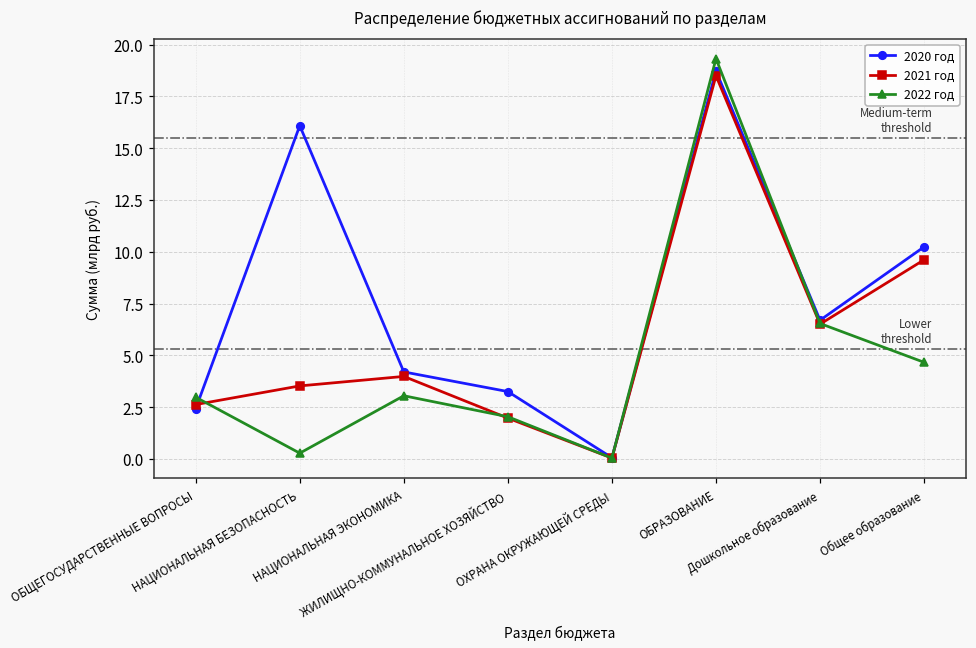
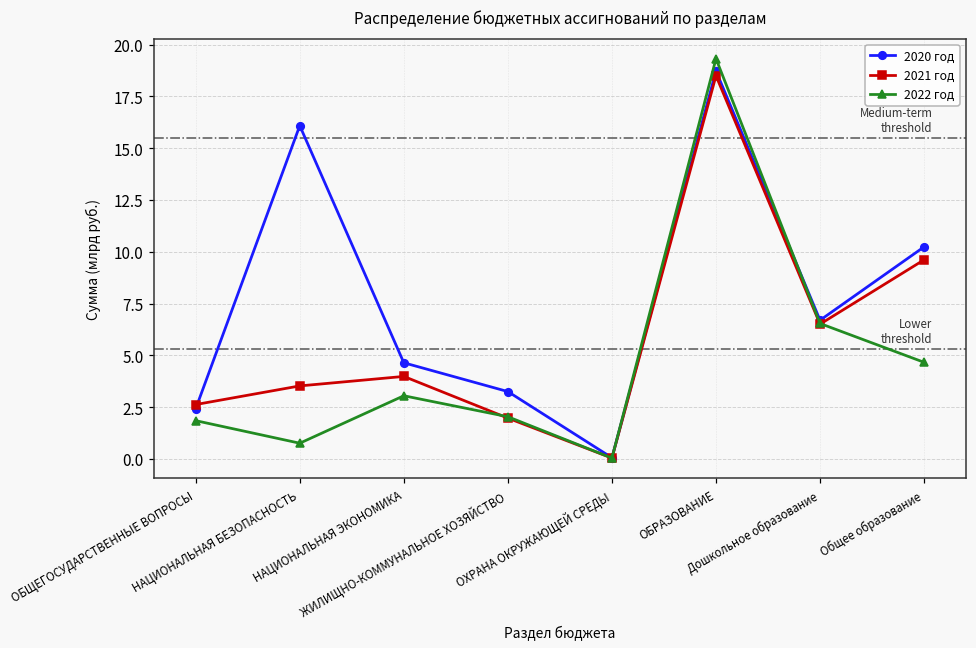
2022 год, ОБЩЕГОСУДАРСТВЕННЫЕ ВОПРОСЫ: 3.0 -> 1.8
2022 год, НАЦИОНАЛЬНАЯ БЕЗОПАСНОСТЬ: 0.3 -> 0.8
2020 год, НАЦИОНАЛЬНАЯ ЭКОНОМИКА: 4.2 -> 4.6
